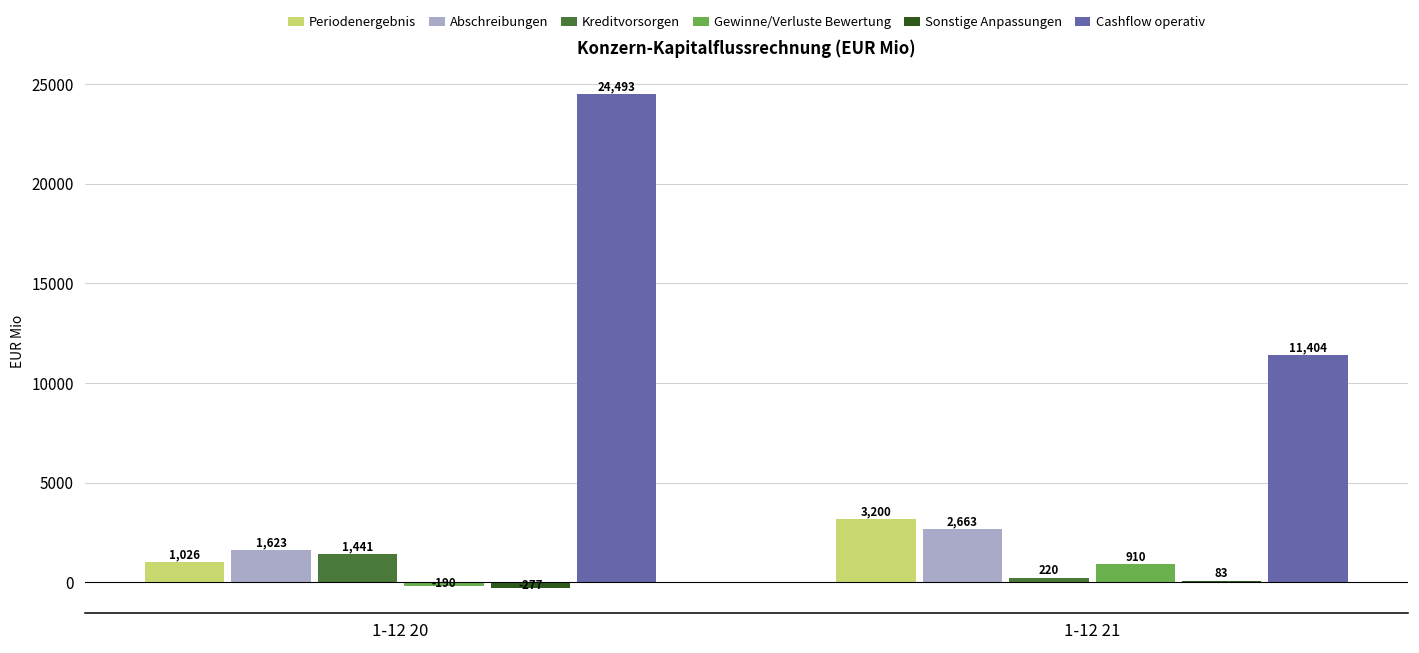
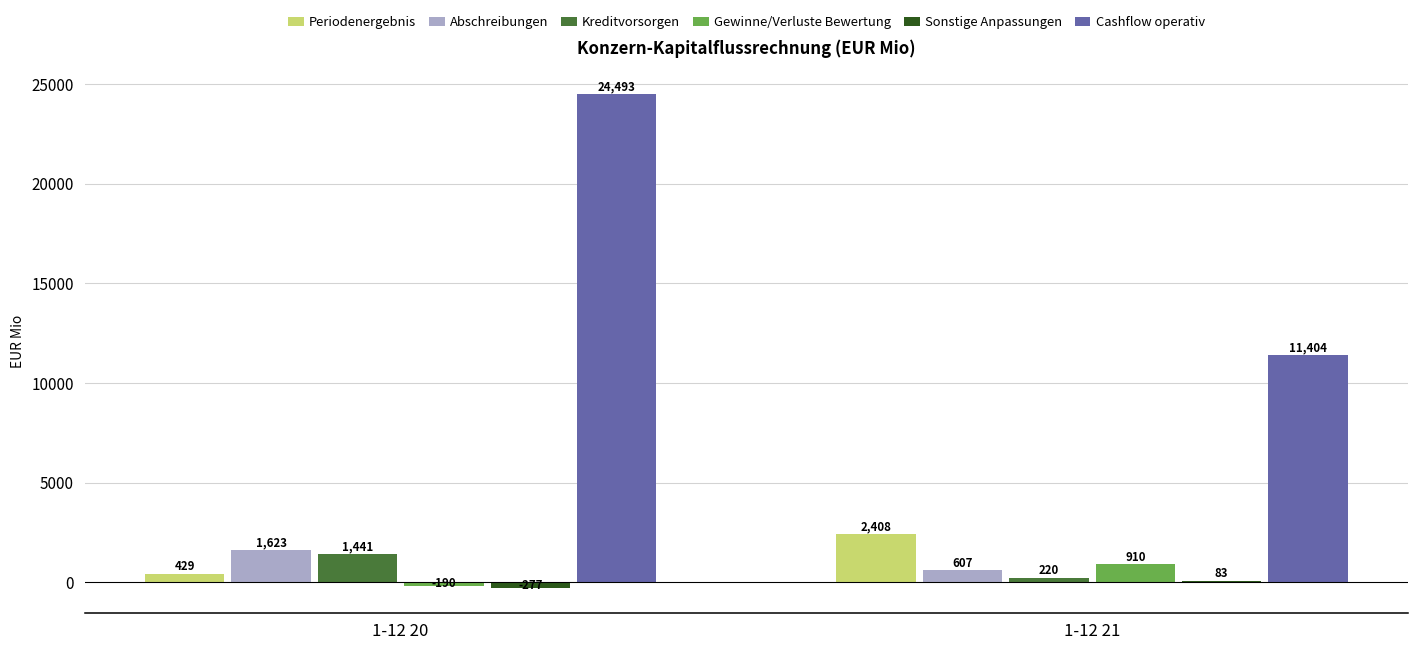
Periodenergebnis, 1-12 20: 1,026 -> 429
Periodenergebnis, 1-12 21: 3,200 -> 2,408
Abschreibungen, 1-12 21: 2,663 -> 607
